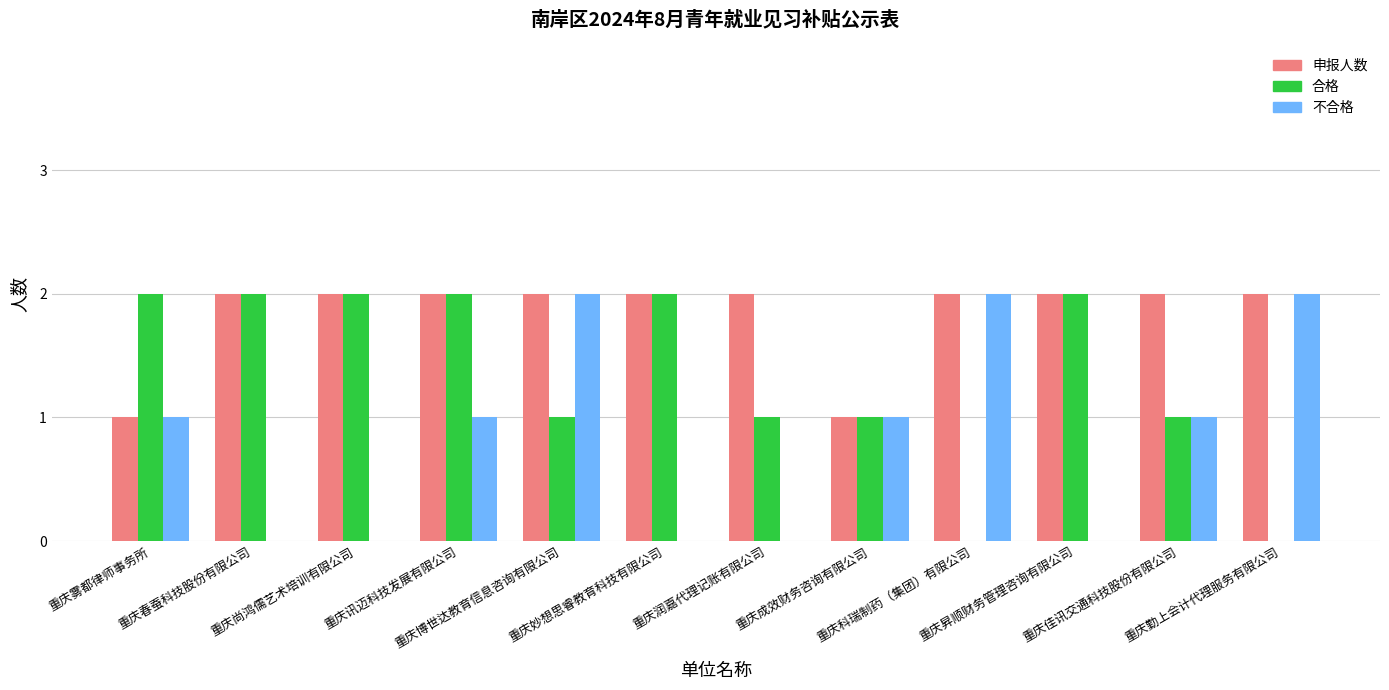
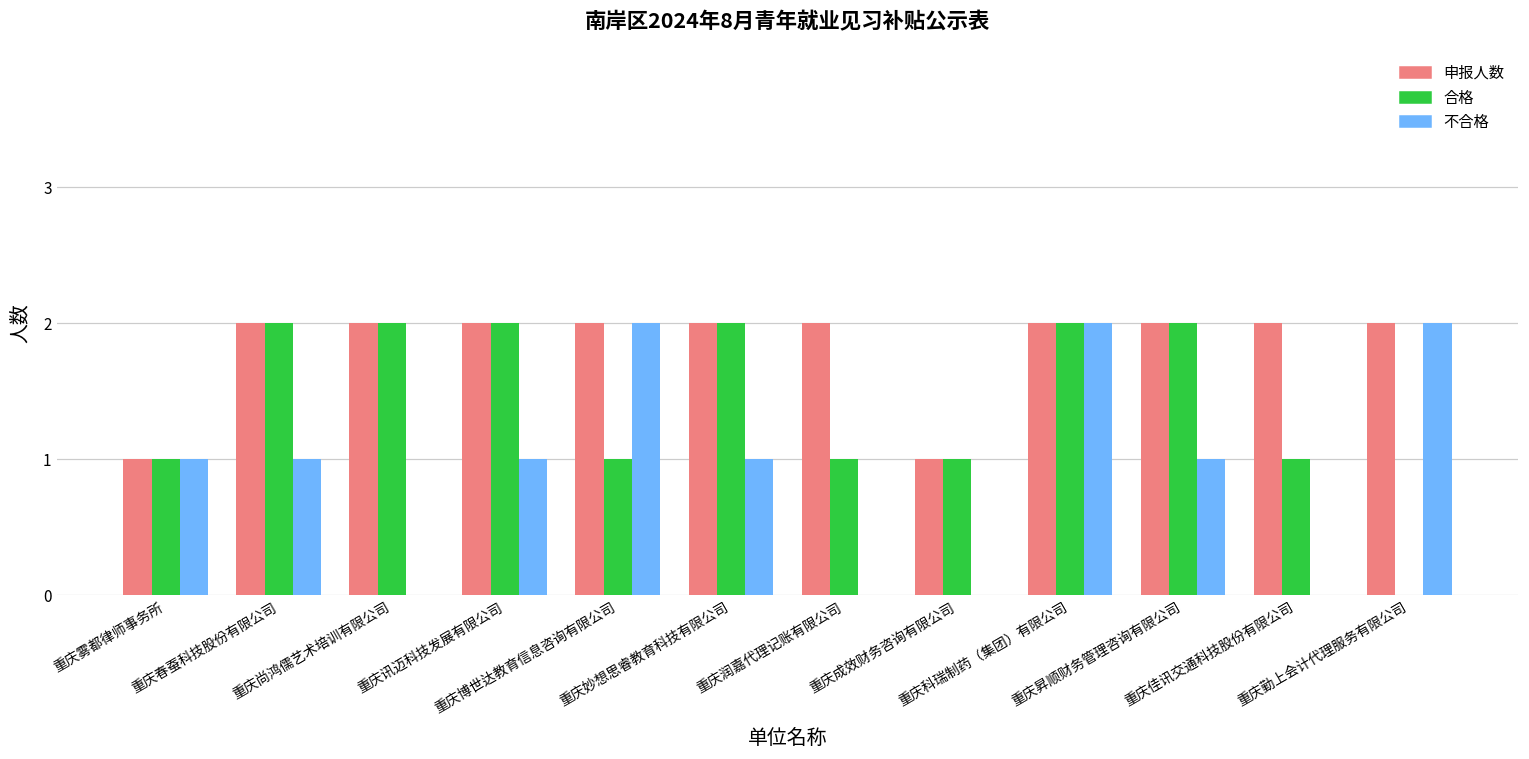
合格, 重庆雾都律师事务所: 2 -> 1
不合格, 重庆春蚕科技股份有限公司: 0 -> 1
不合格, 重庆妙想思睿教育科技有限公司: 0 -> 1
不合格, 重庆成效财务咨询有限公司: 1 -> 0
合格, 重庆科瑞制药（集团）有限公司: 0 -> 2
不合格, 重庆昇顺财务管理咨询有限公司: 0 -> 1
不合格, 重庆佳讯交通科技股份有限公司: 1 -> 0
